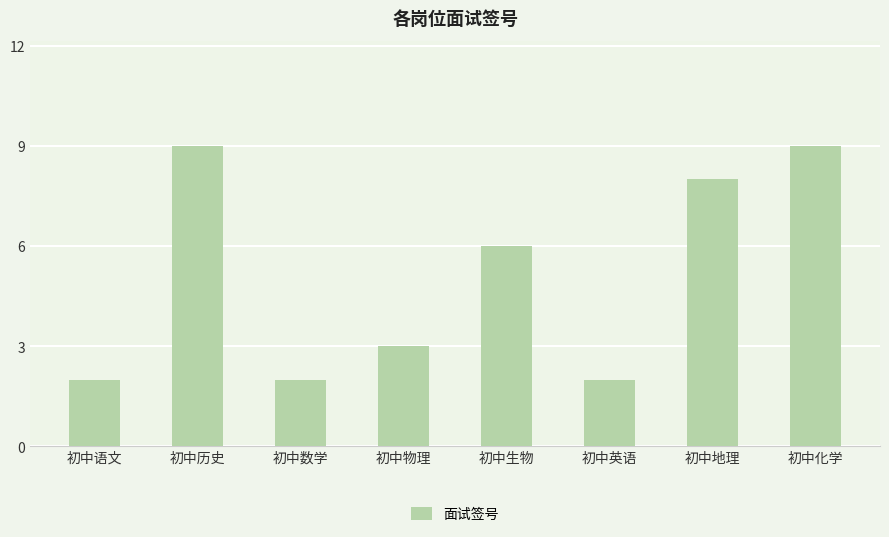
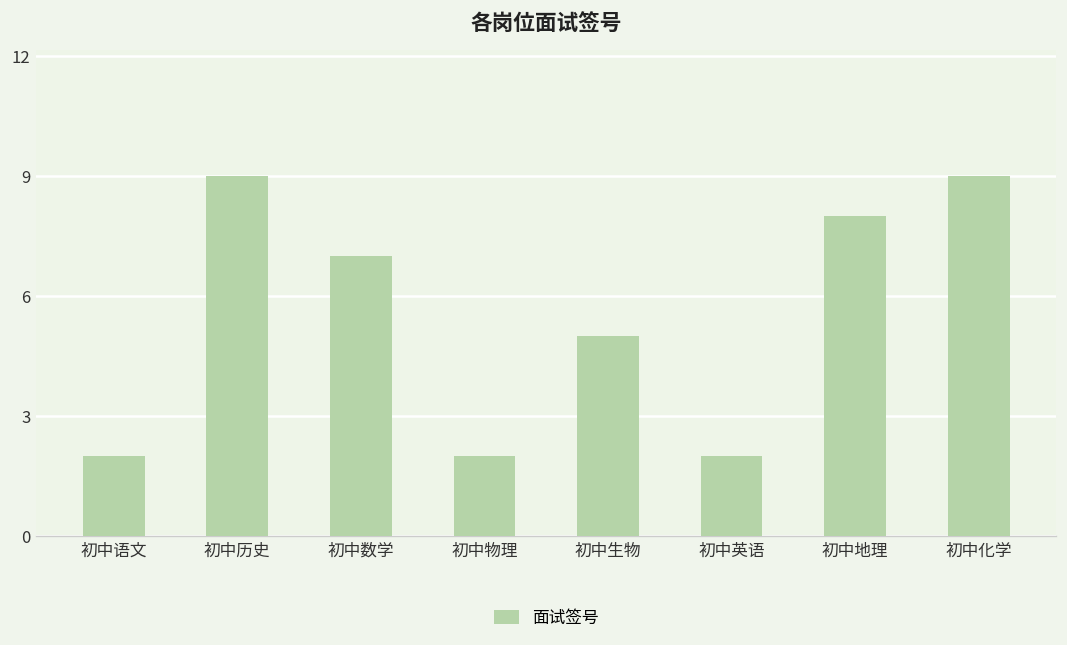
初中数学: 2 -> 7
初中物理: 3 -> 2
初中生物: 6 -> 5
